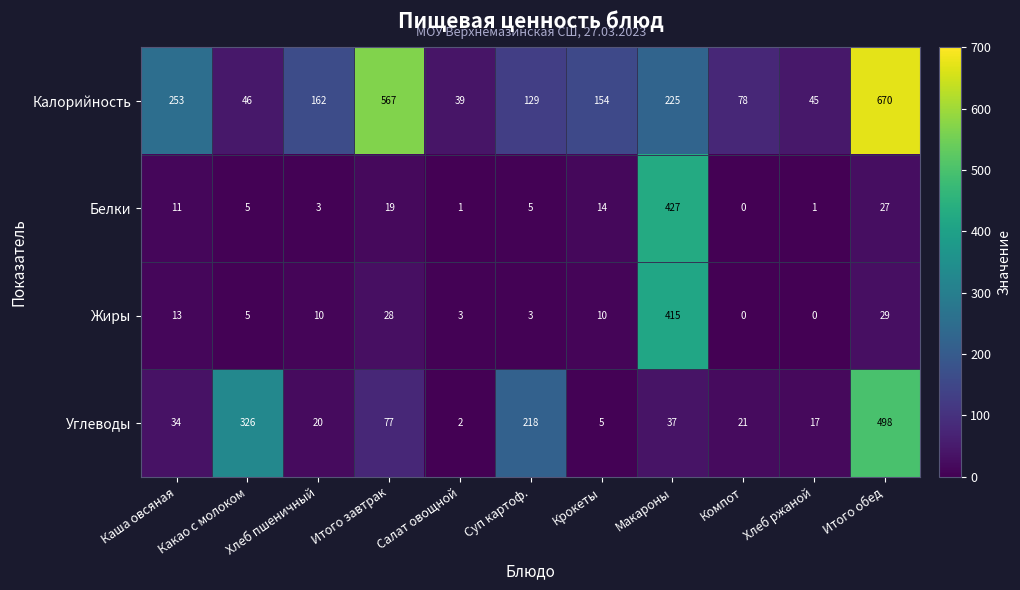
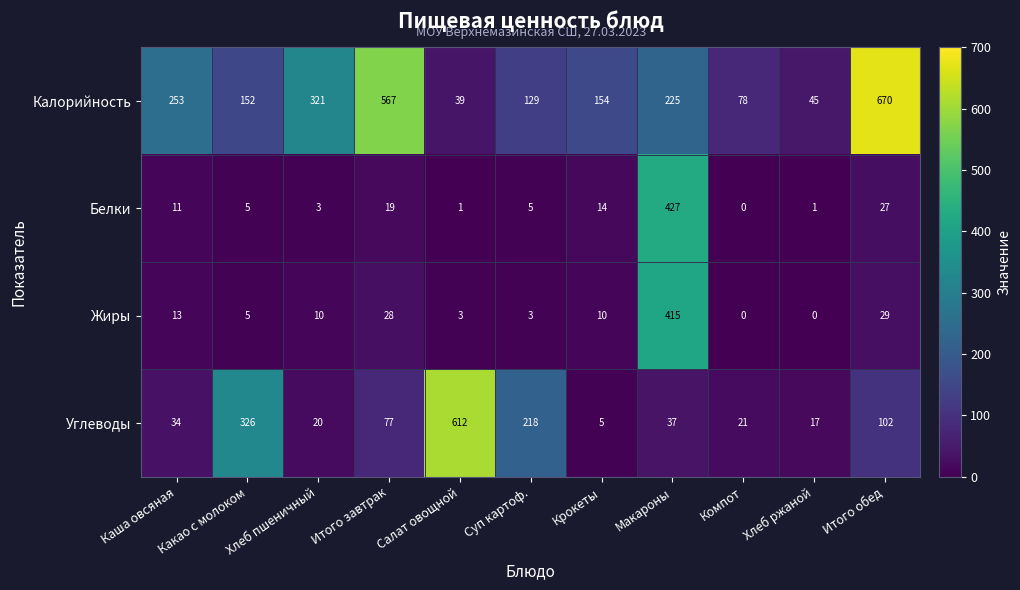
Калорийность, Какао с молоком: 46 -> 152
Калорийность, Хлеб пшеничный: 162 -> 321
Углеводы, Салат овощной: 2 -> 612
Углеводы, Итого обед: 498 -> 102
